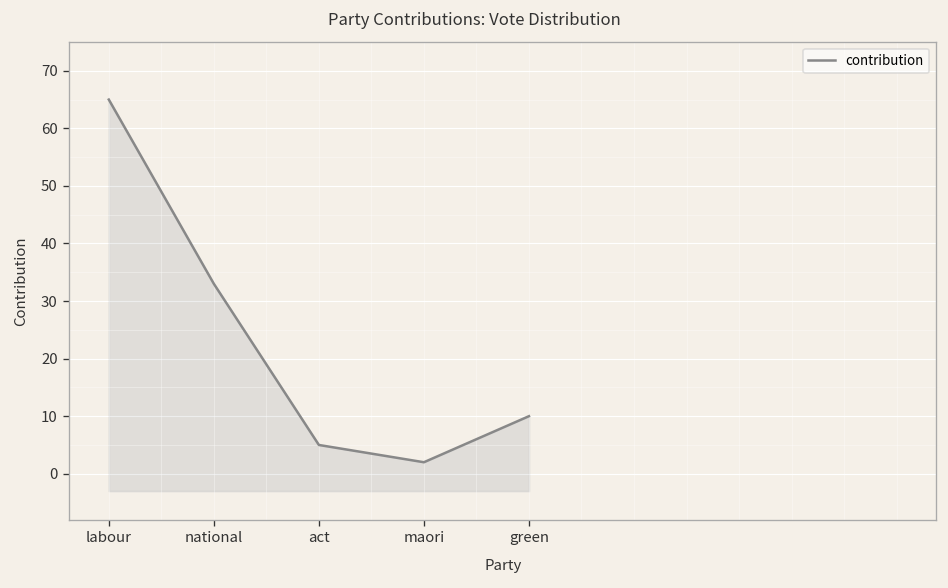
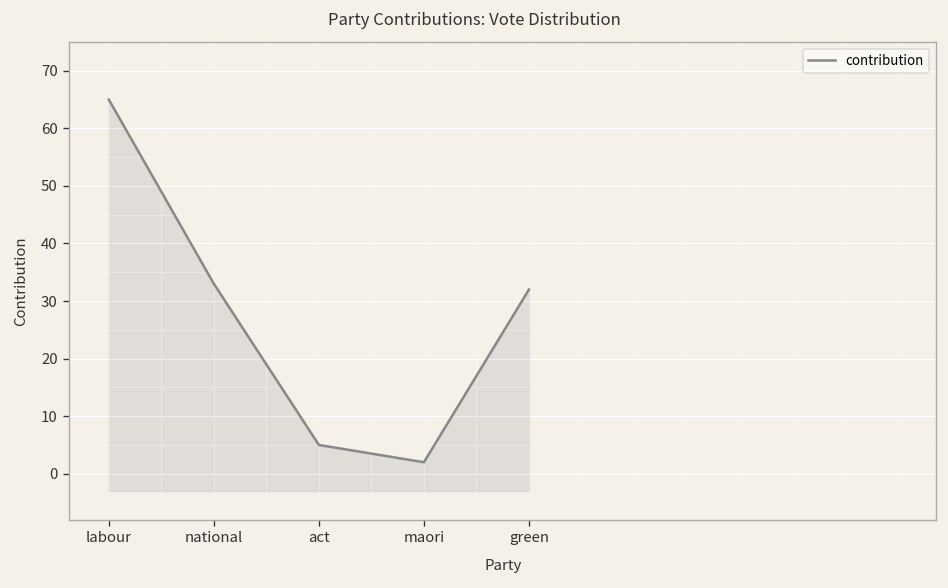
green: 10 -> 32
